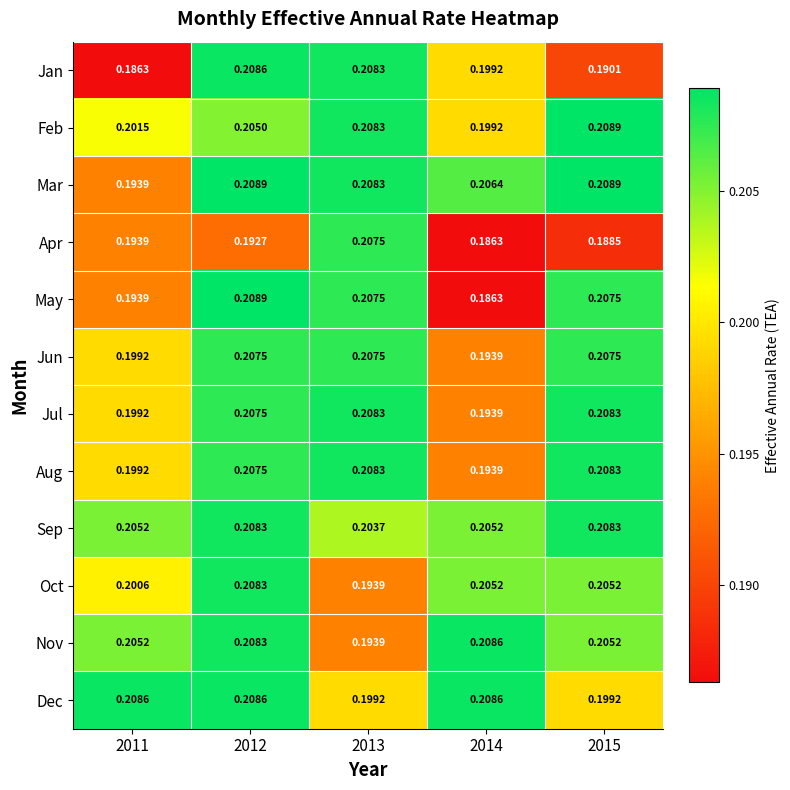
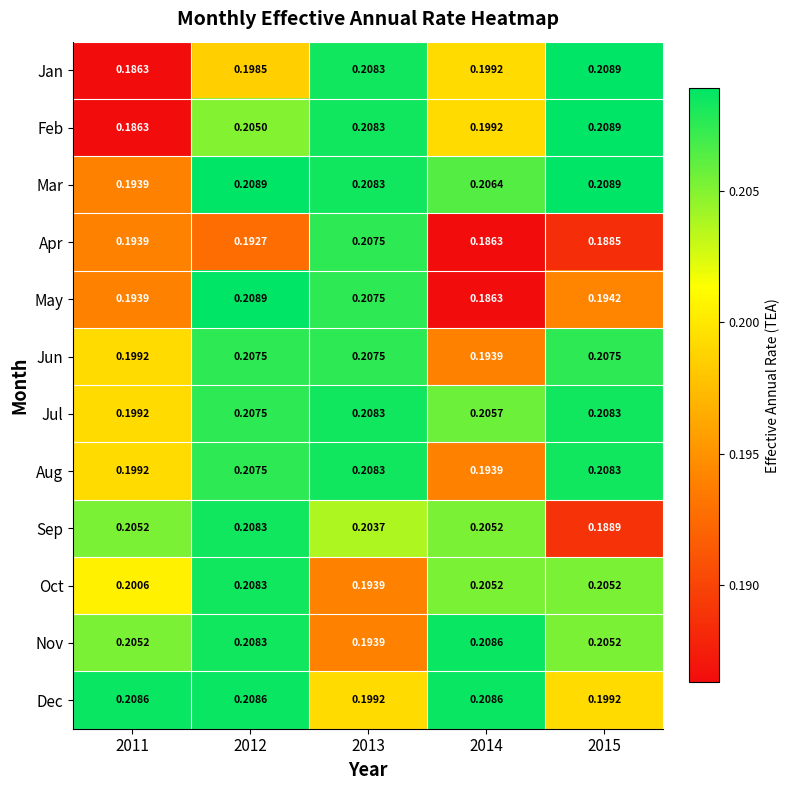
Jan, 2012: 0.2086 -> 0.1985
Jan, 2015: 0.1901 -> 0.2089
Feb, 2011: 0.2015 -> 0.1863
May, 2015: 0.2075 -> 0.1942
Jul, 2014: 0.1939 -> 0.2057
Sep, 2015: 0.2083 -> 0.1889
